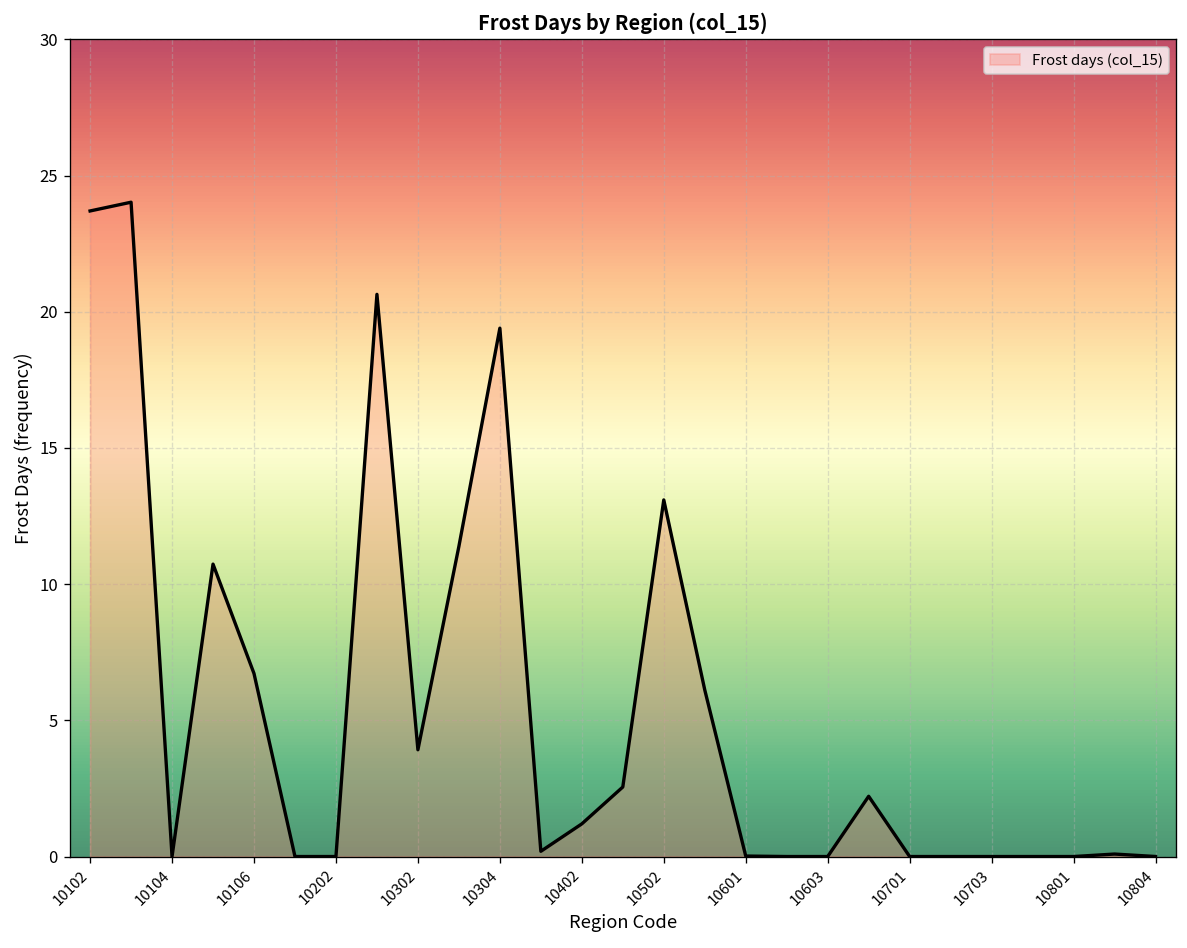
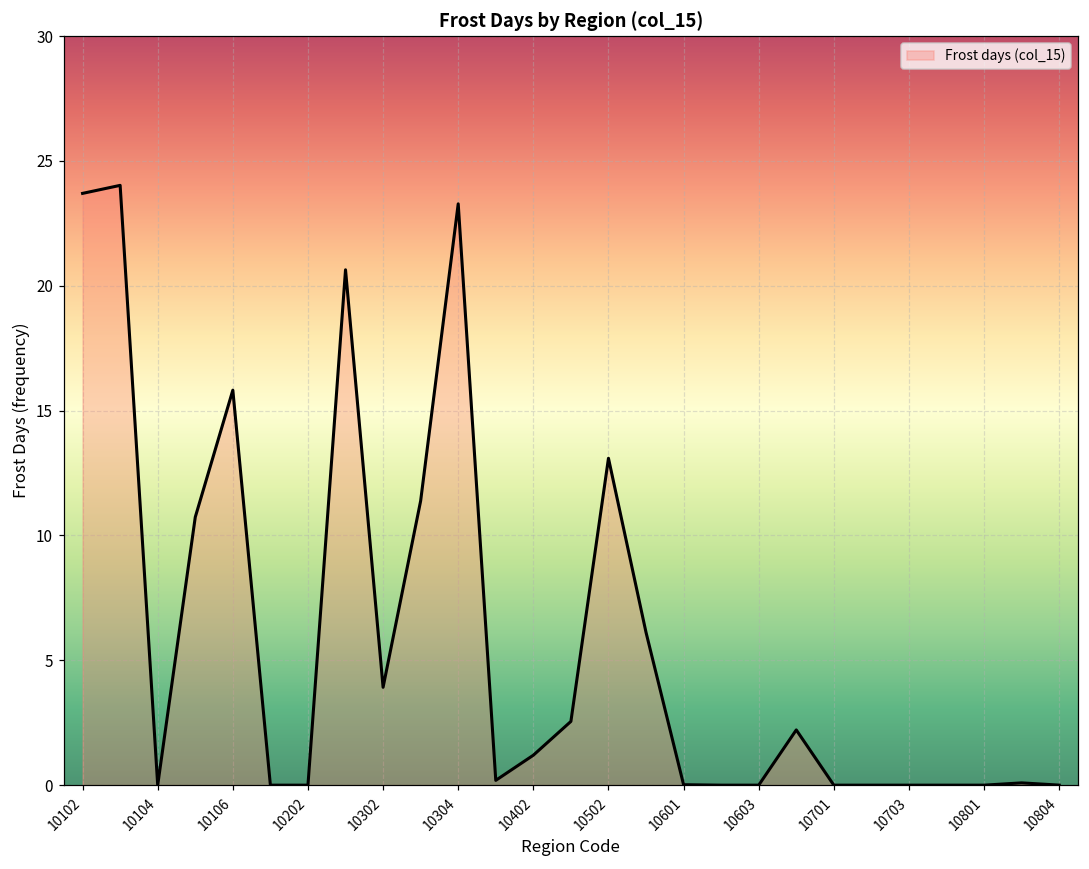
10106: 6.7 -> 15.8
10304: 19.4 -> 23.3
